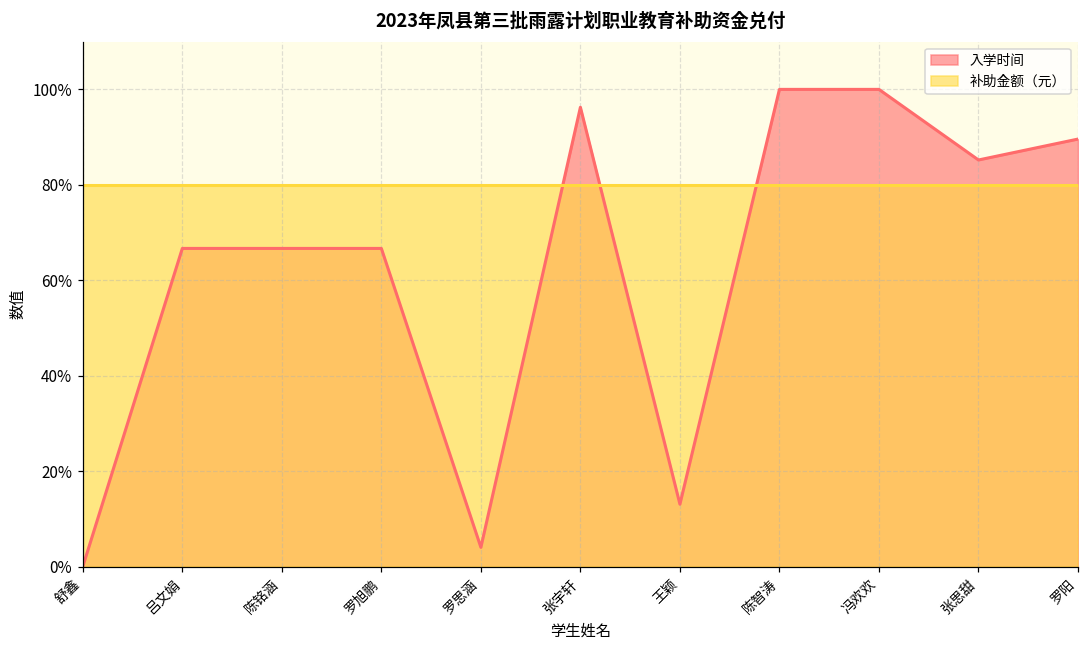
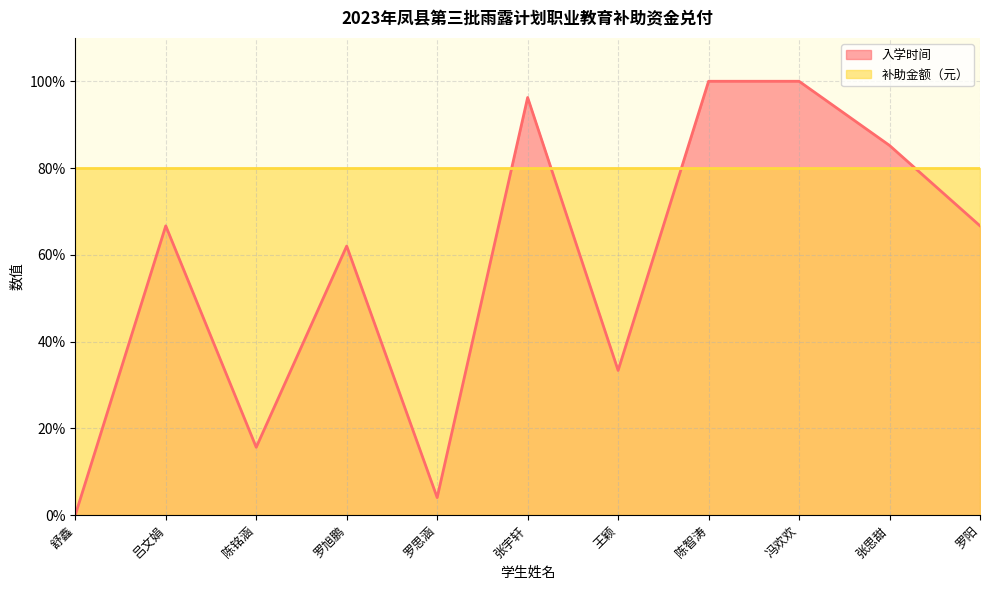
入学时间, 陈铭涵: 67% -> 16%
入学时间, 罗旭鹏: 67% -> 62%
入学时间, 王颖: 13% -> 33%
入学时间, 罗阳: 90% -> 67%
